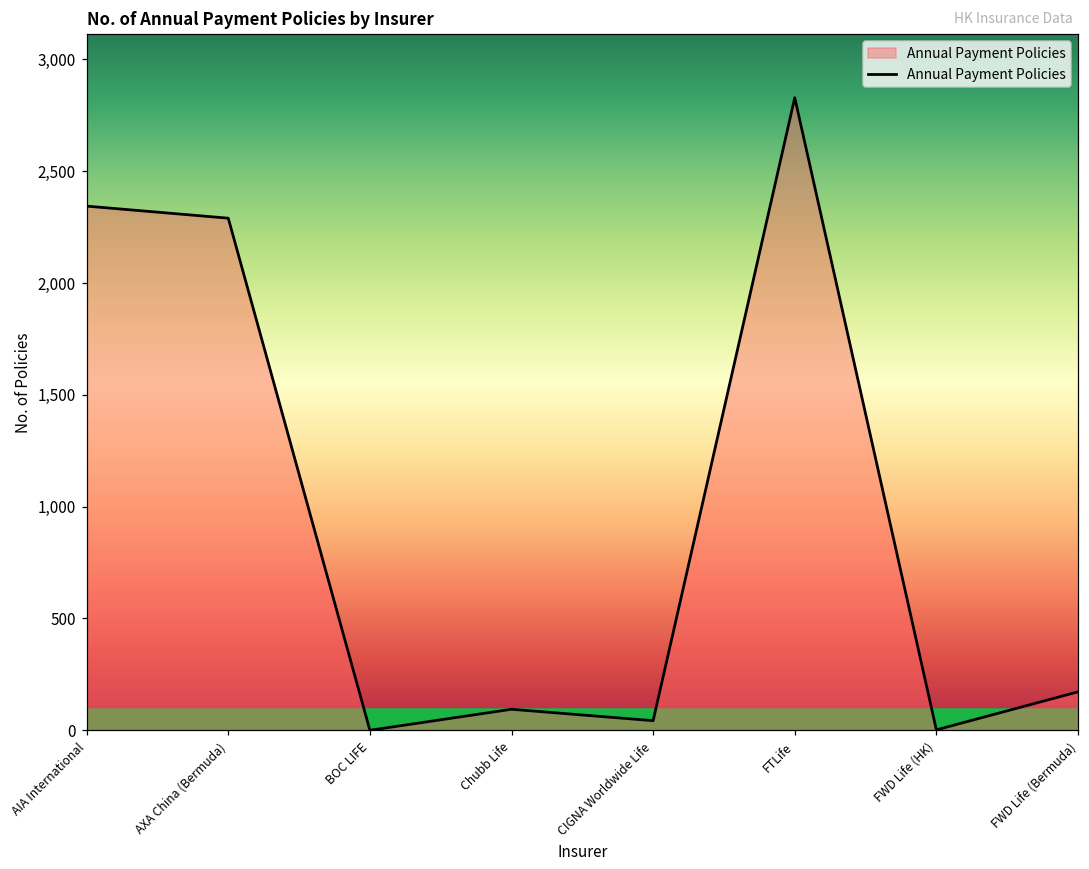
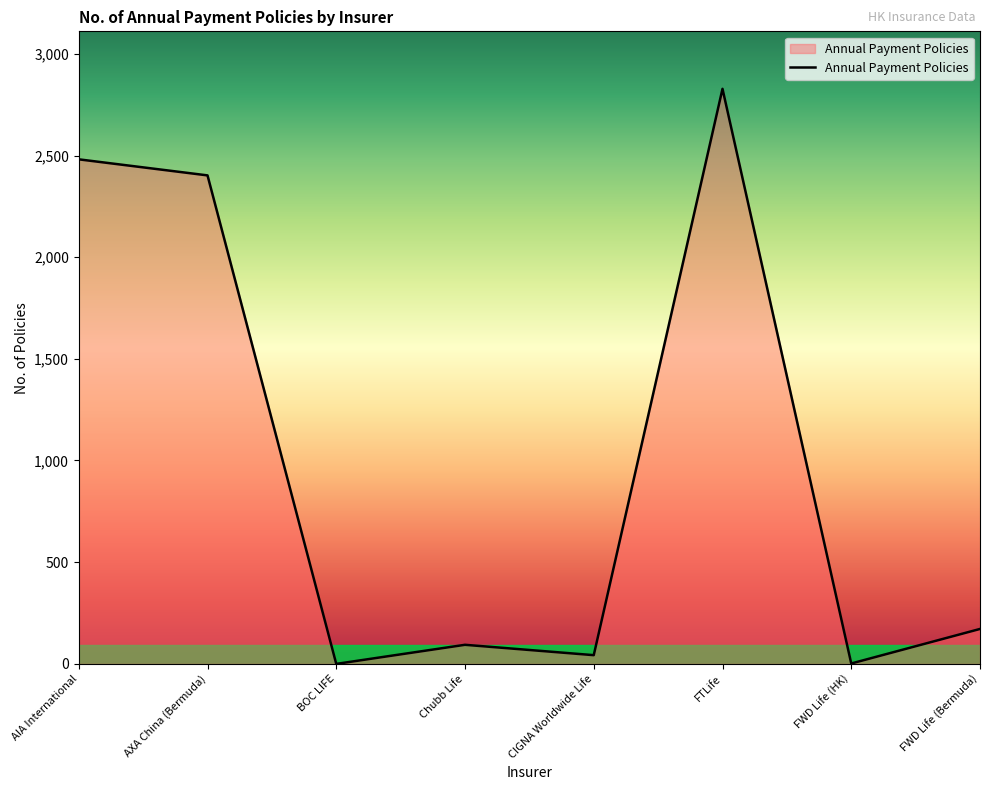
AIA International: 2,340 -> 2,480
AXA China (Bermuda): 2,290 -> 2,400
